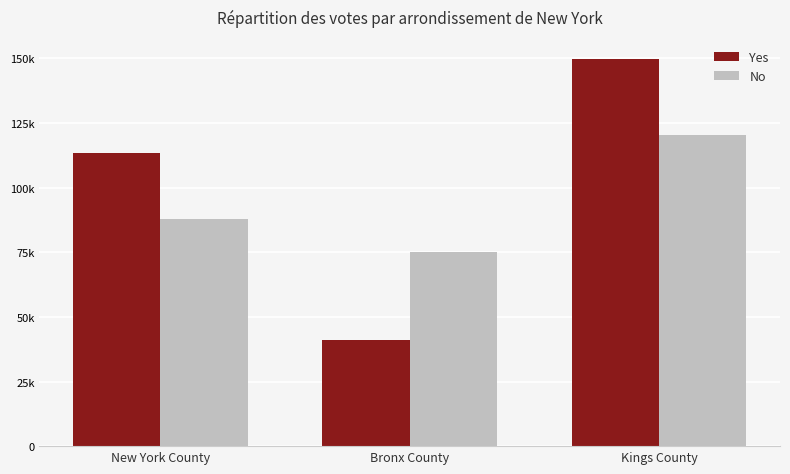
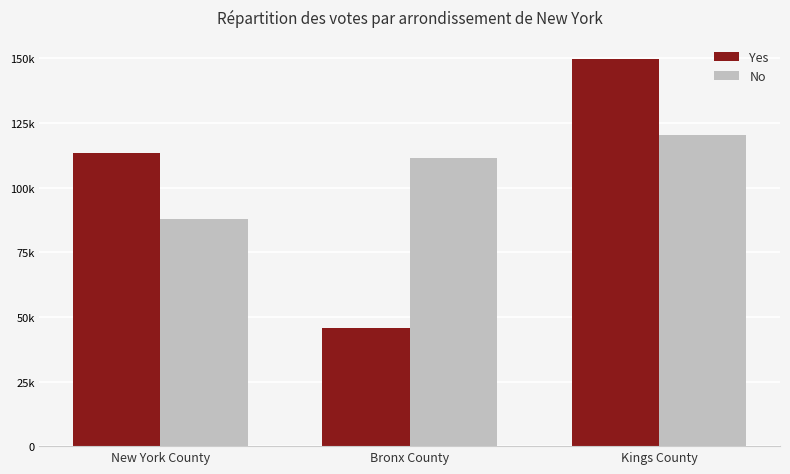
Yes, Bronx County: 41000 -> 46000
No, Bronx County: 75000 -> 112000
